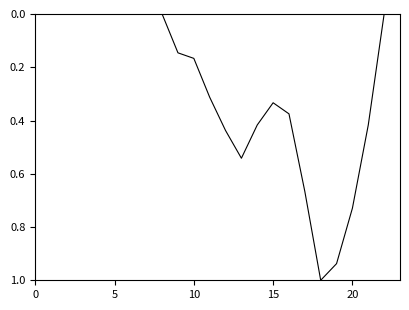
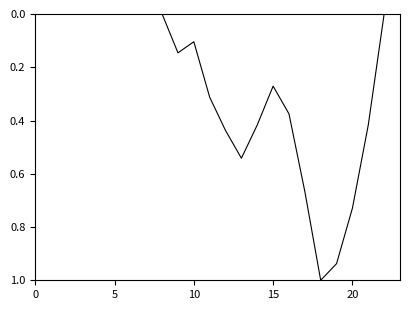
10: 0.17 -> 0.10
15: 0.33 -> 0.27
